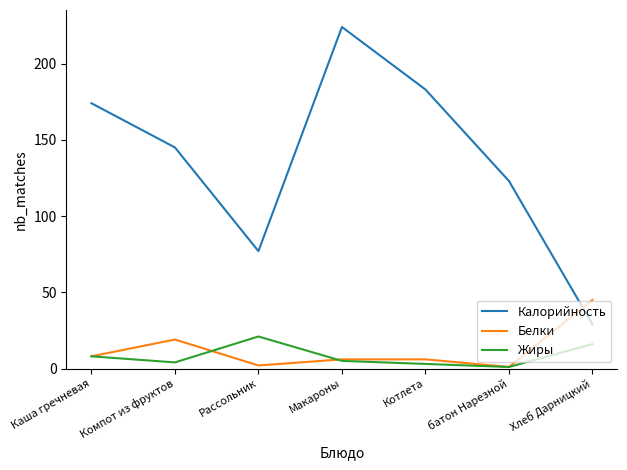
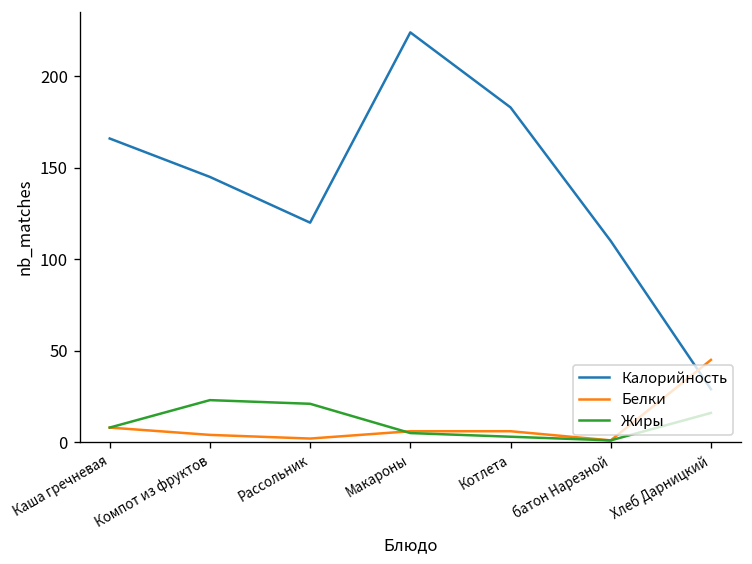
Калорийность, Каша гречневая: 174 -> 166
Белки, Компот из фруктов: 19 -> 4
Жиры, Компот из фруктов: 4 -> 23
Калорийность, Рассольник: 77 -> 120
Калорийность, батон Нарезной: 123 -> 110
